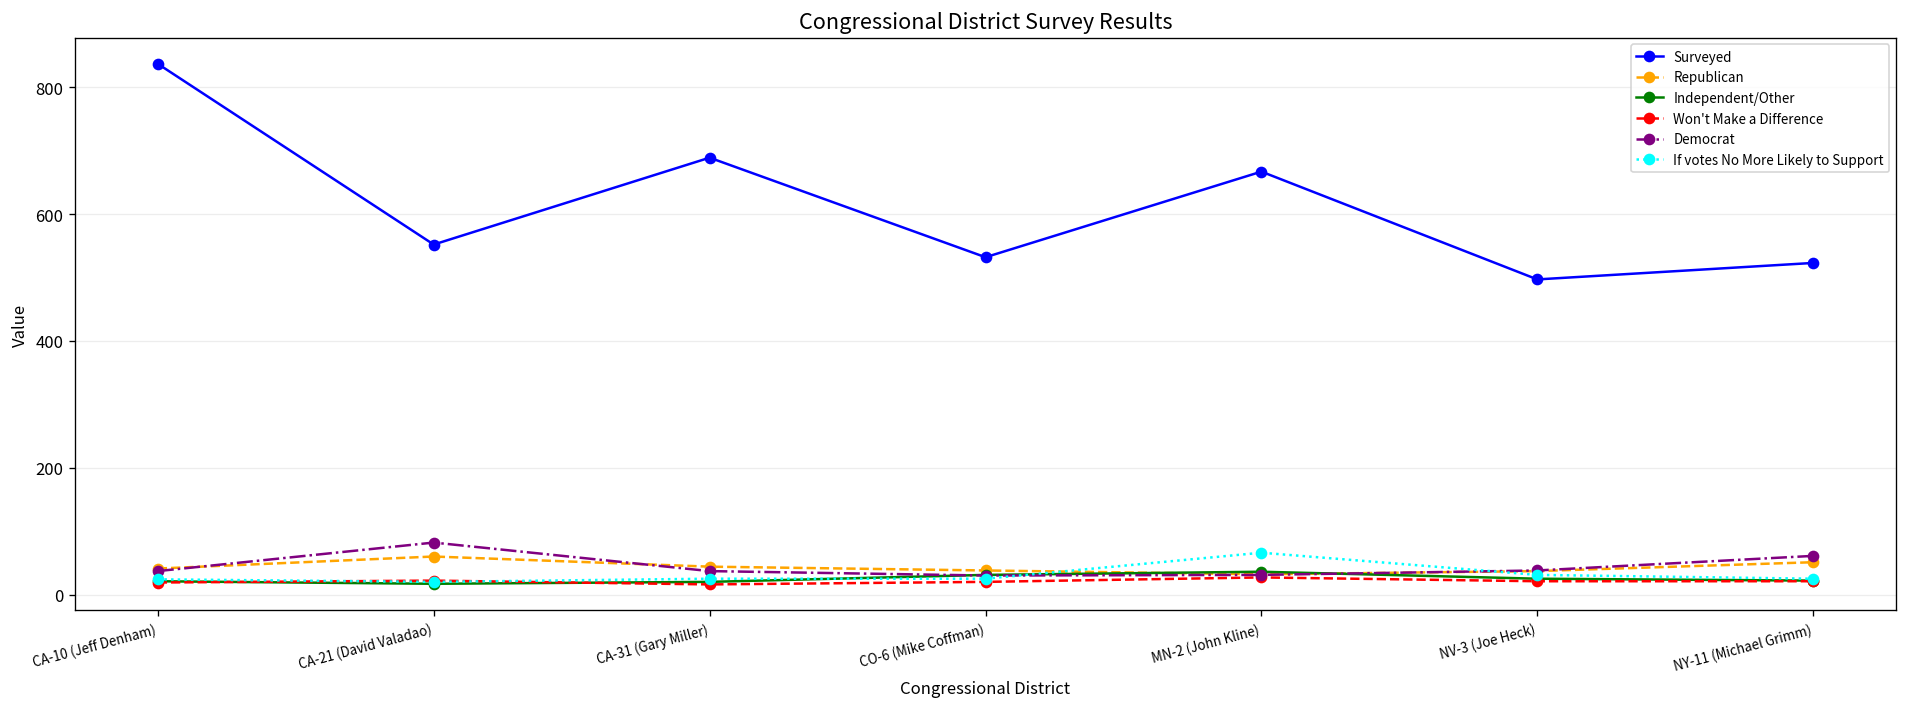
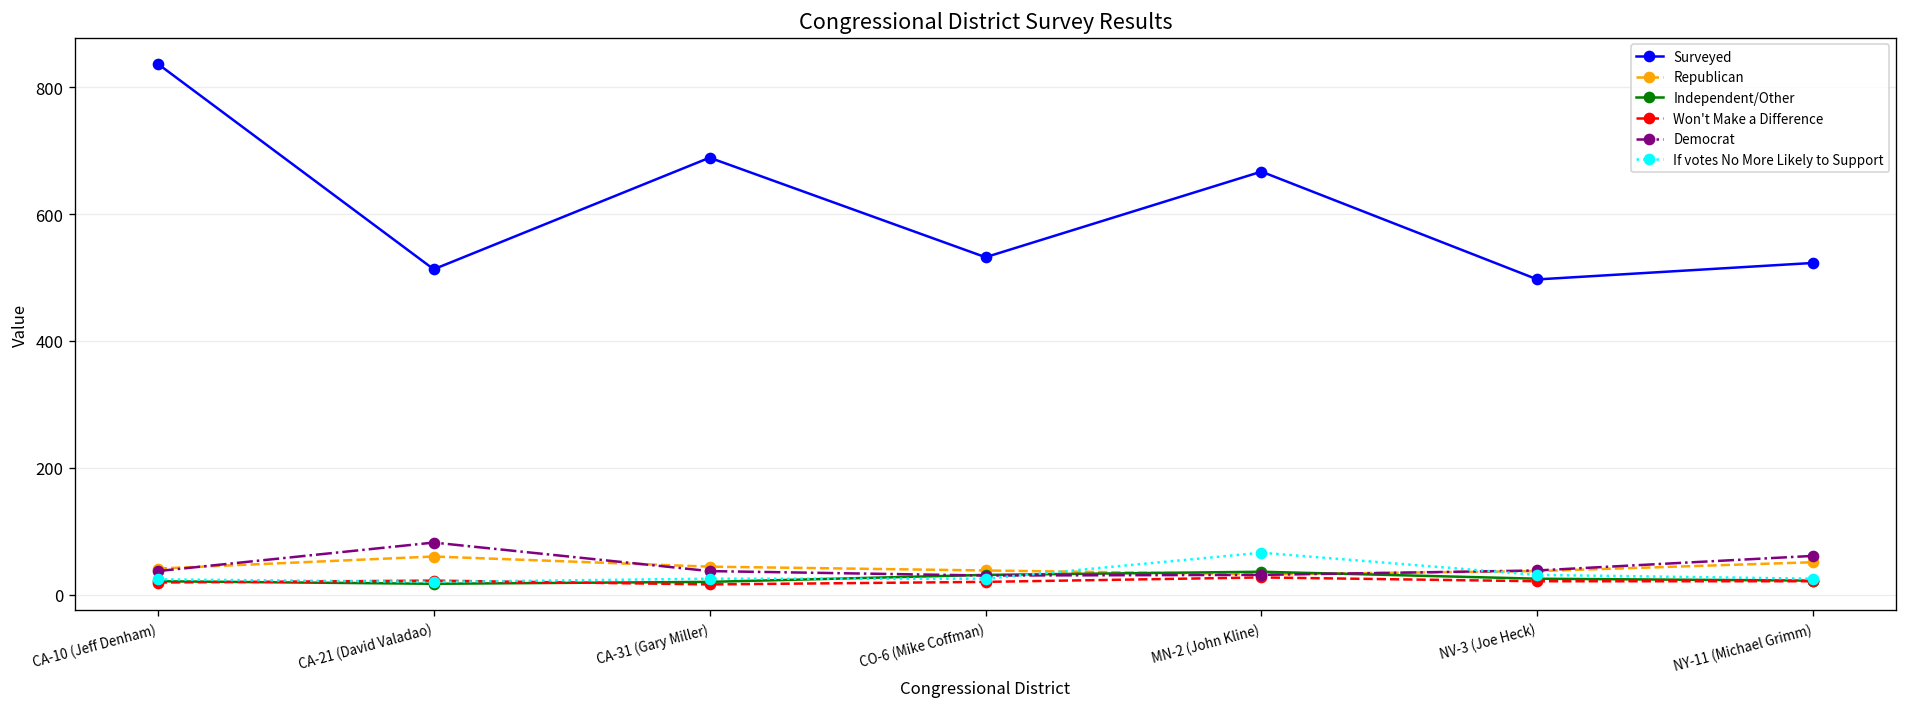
Surveyed, CA-21 (David Valadao): 550 -> 510
